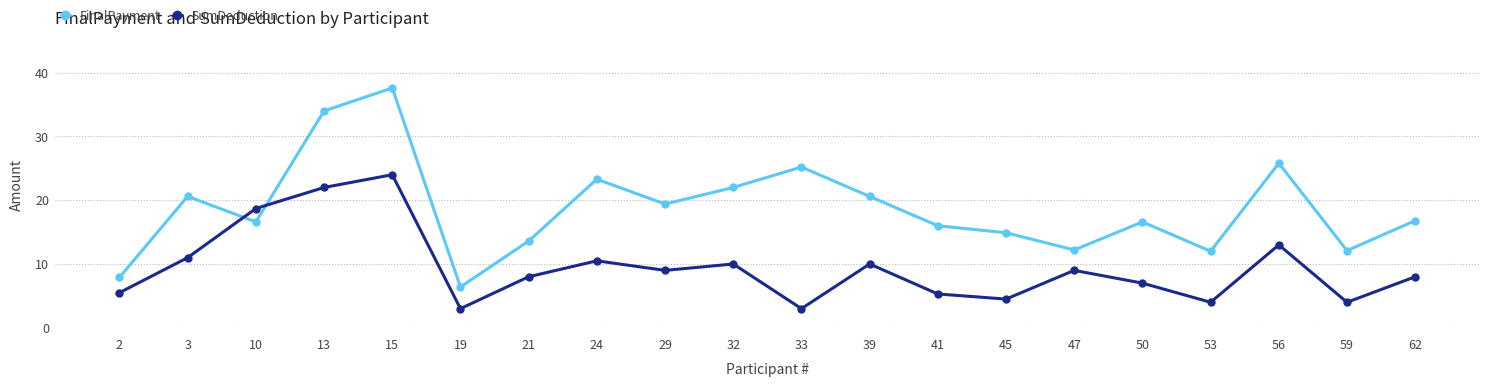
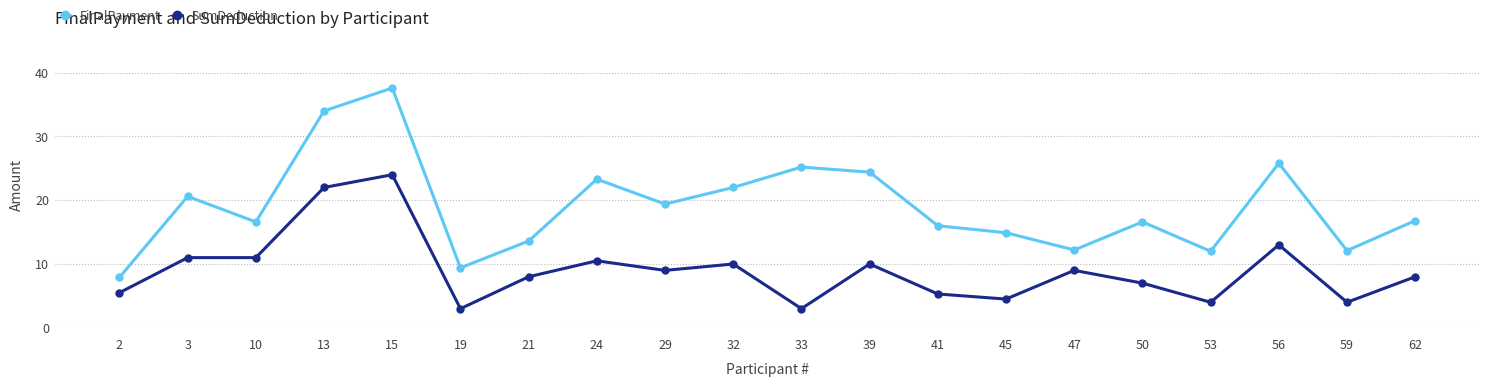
SumDeduction, 10: 19 -> 11
FinalPayment, 19: 6 -> 9
FinalPayment, 39: 21 -> 24
